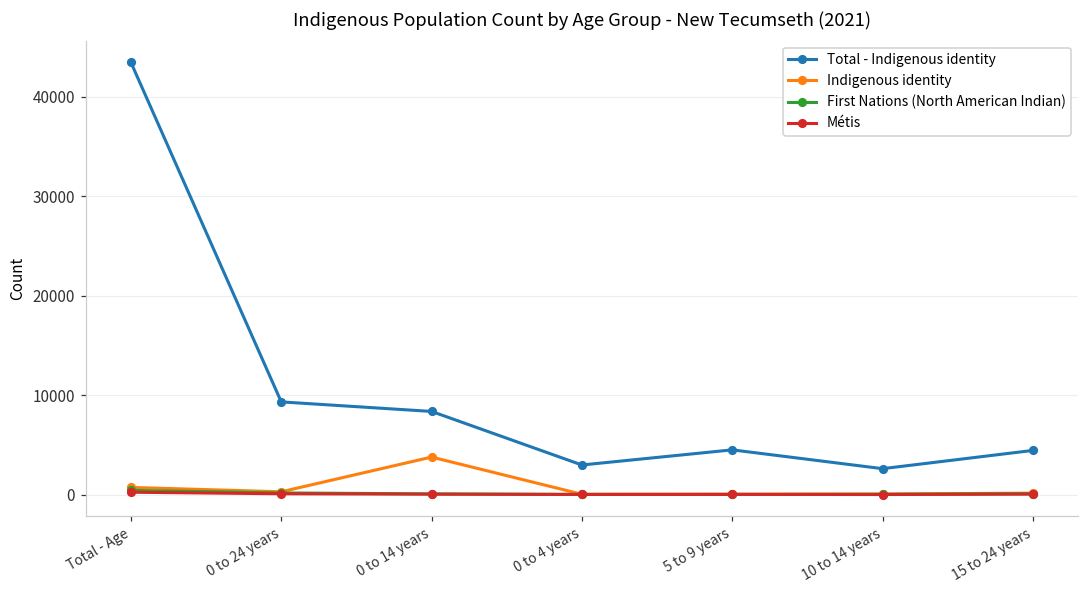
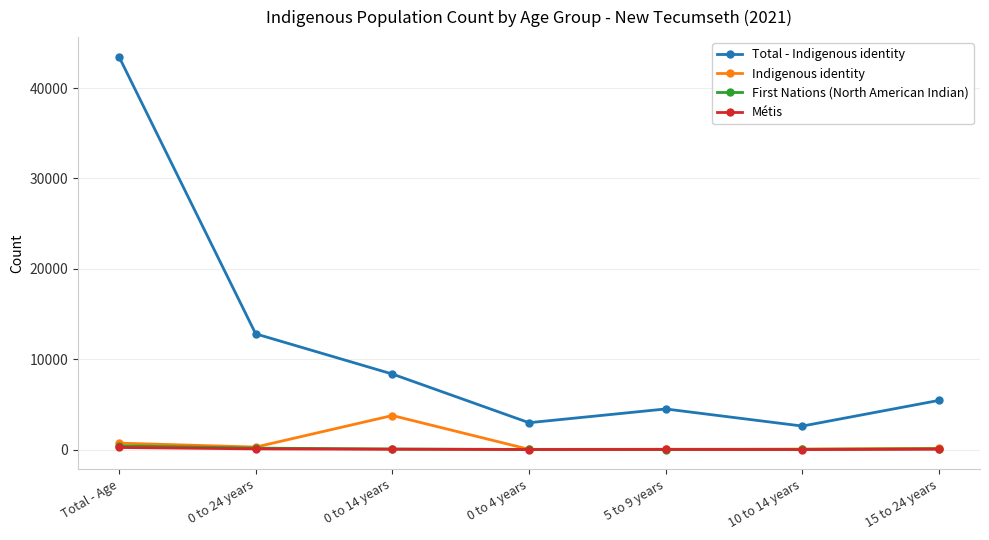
Total - Indigenous identity, 0 to 24 years: 9000 -> 13000
Total - Indigenous identity, 15 to 24 years: 4000 -> 5000
